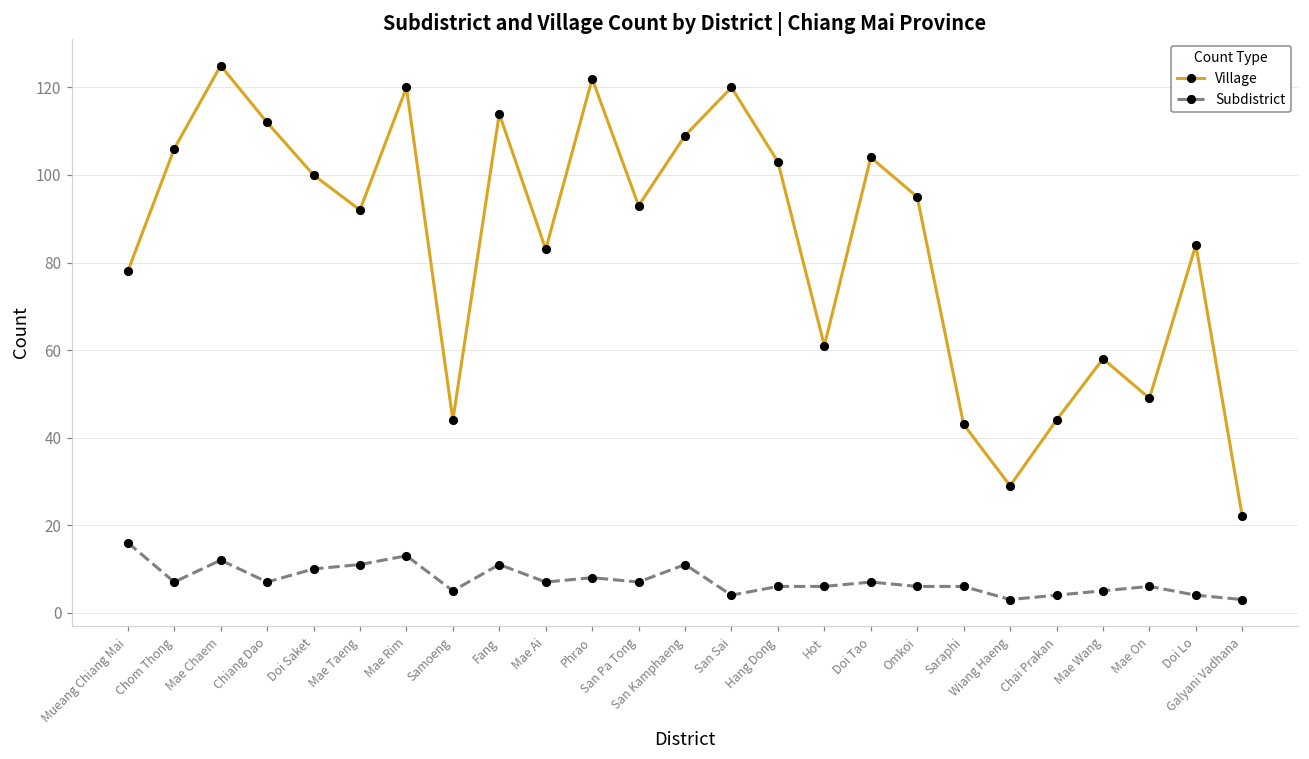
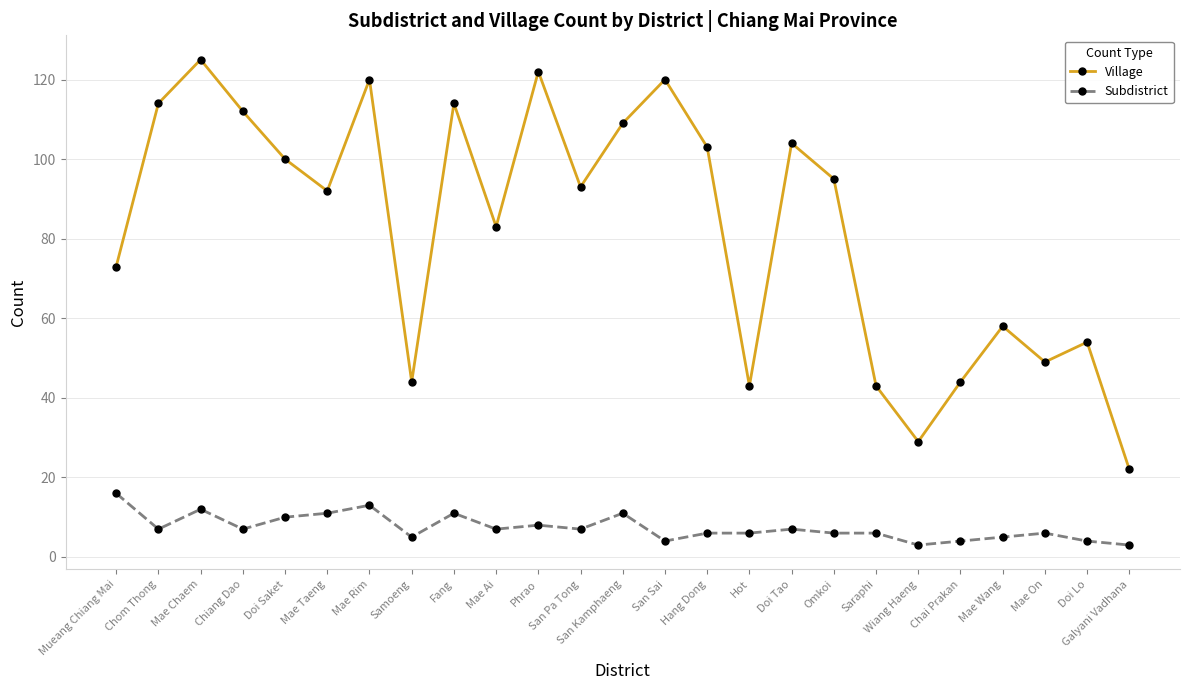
Village, Mueang Chiang Mai: 78 -> 73
Village, Chom Thong: 106 -> 114
Village, Hot: 61 -> 43
Village, Doi Lo: 84 -> 54
